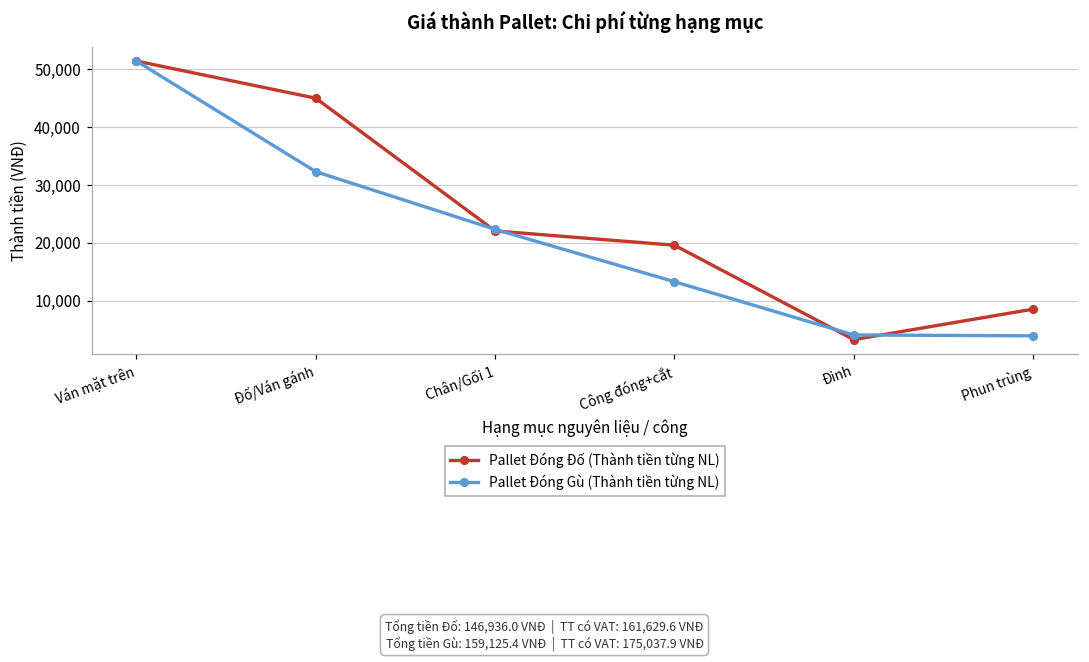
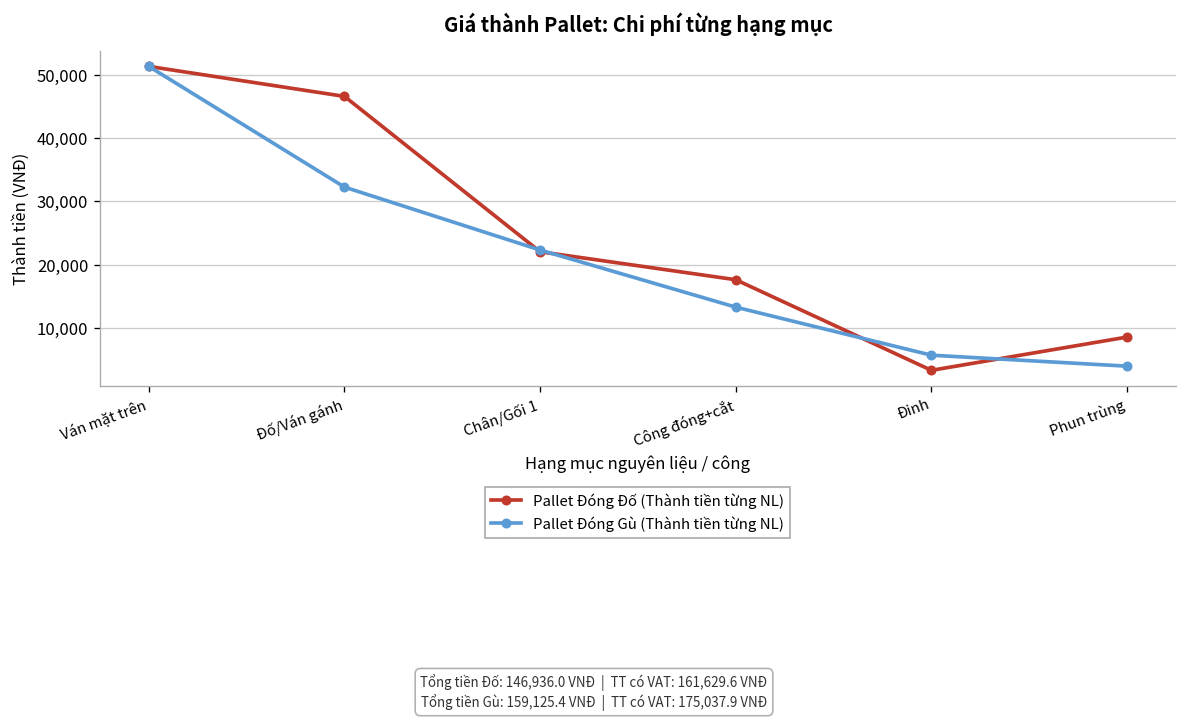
Pallet Đóng Đố (Thành tiền từng NL), Đố/Ván gánh: 45,000 -> 47,000
Pallet Đóng Đố (Thành tiền từng NL), Công đóng+cắt: 20,000 -> 18,000
Pallet Đóng Gù (Thành tiền từng NL), Đinh: 4,000 -> 6,000
